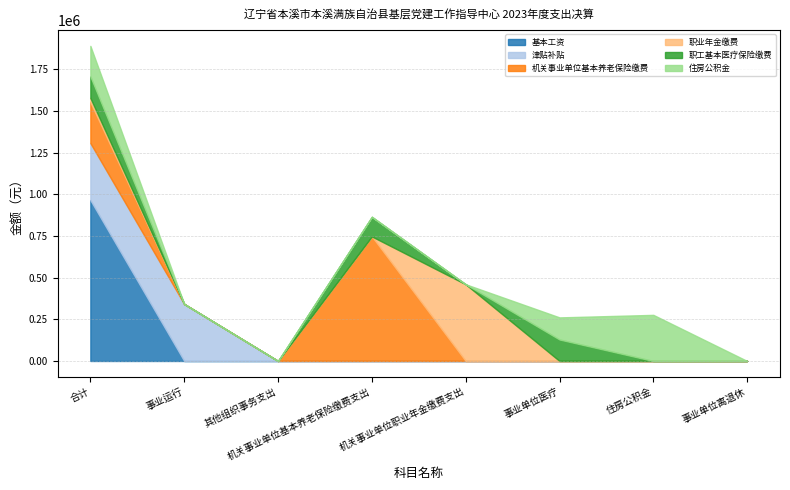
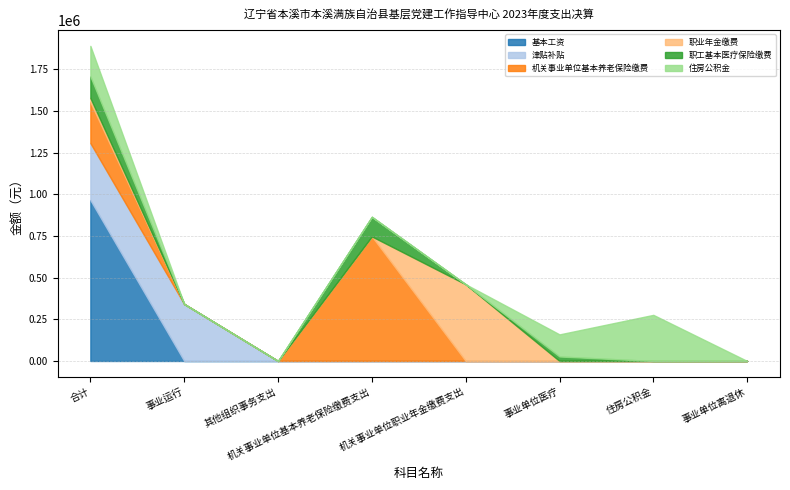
职工基本医疗保险缴费, 事业单位医疗: 130000 -> 30000
